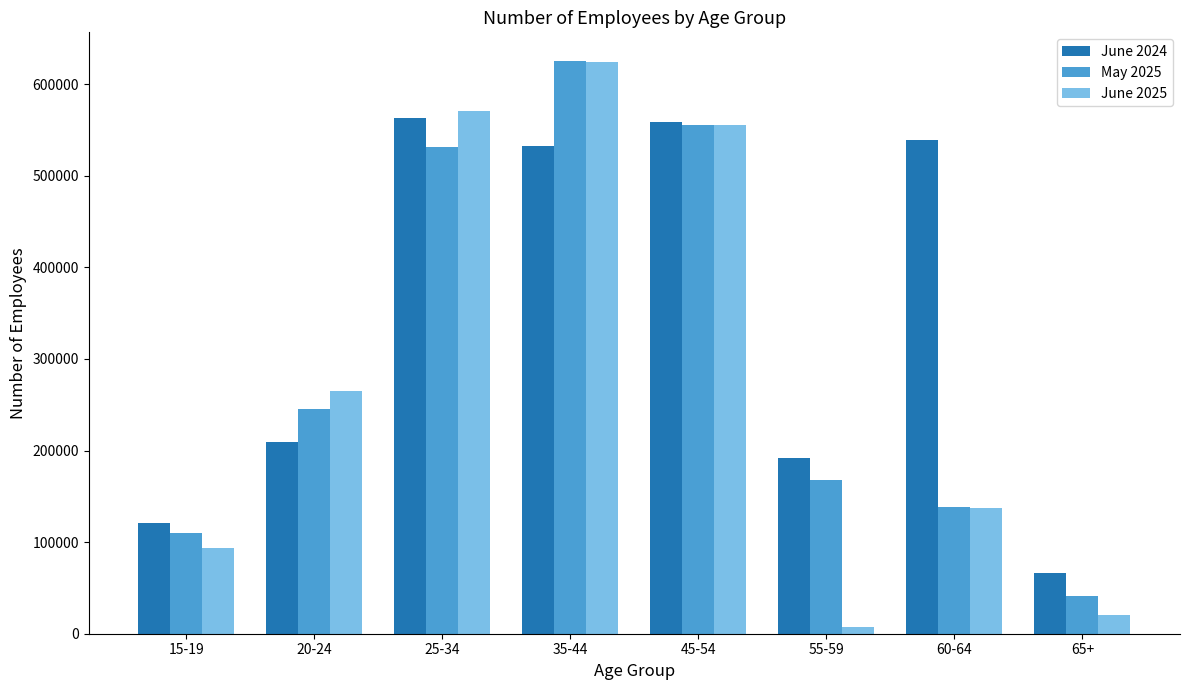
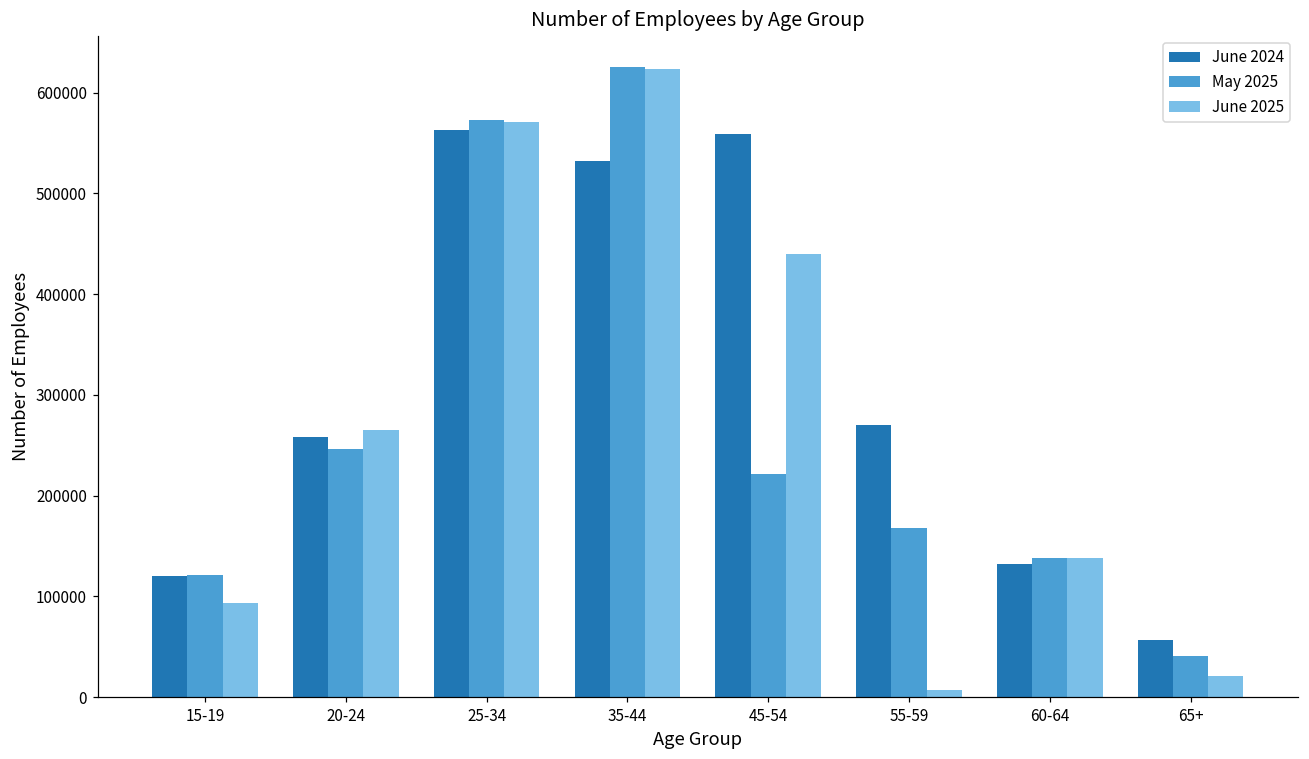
May 2025, 15-19: 110000 -> 120000
June 2024, 20-24: 210000 -> 260000
May 2025, 25-34: 530000 -> 570000
May 2025, 45-54: 560000 -> 220000
June 2025, 45-54: 560000 -> 440000
June 2024, 55-59: 190000 -> 270000
June 2024, 60-64: 540000 -> 130000
June 2024, 65+: 70000 -> 60000
